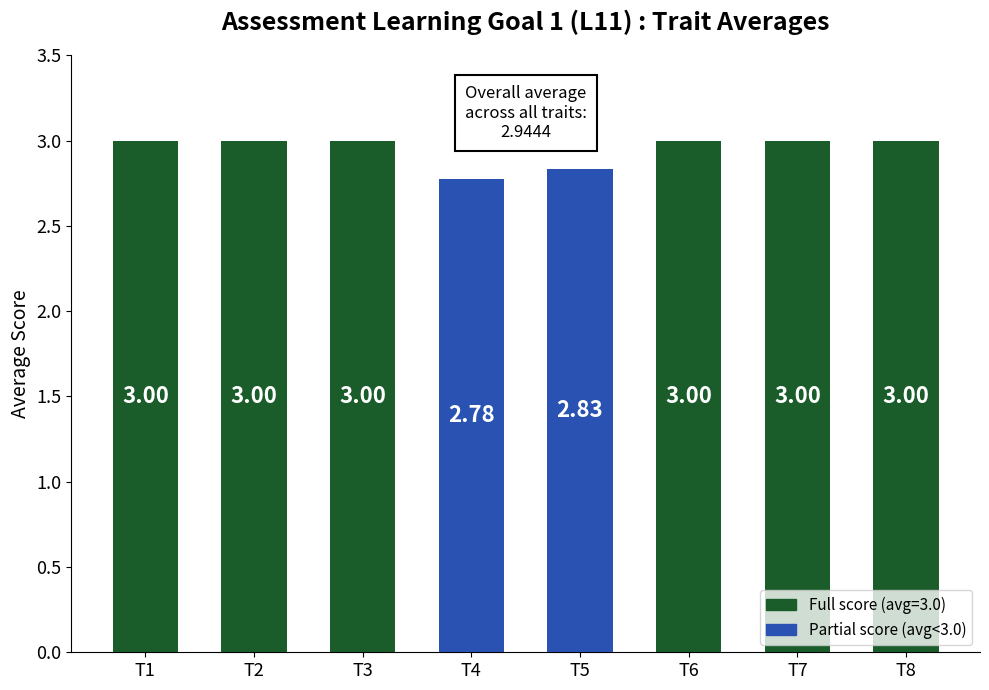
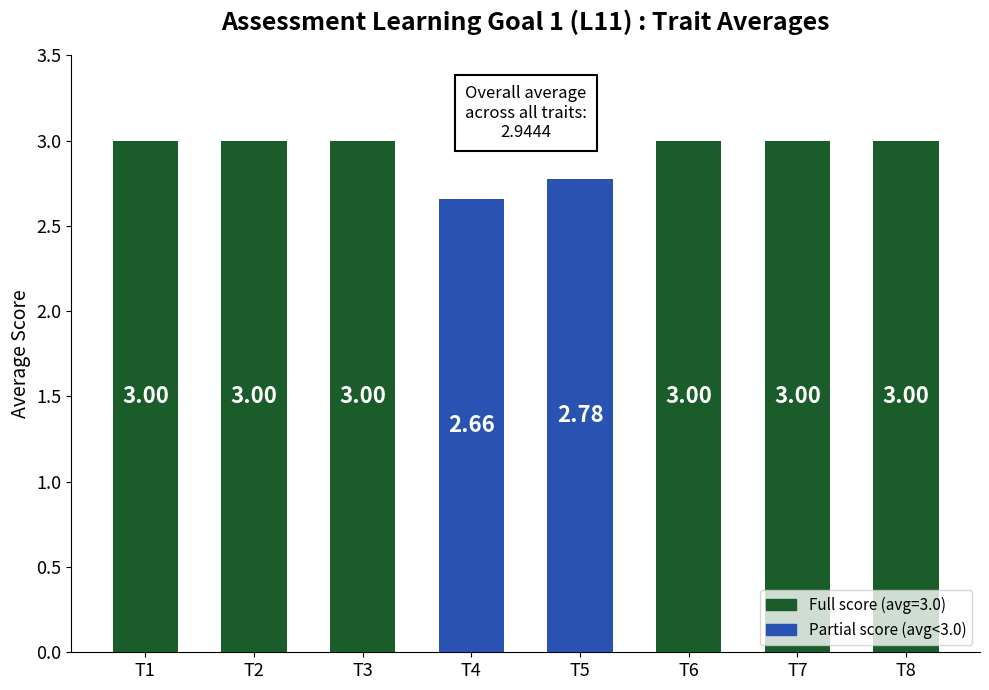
T4: 2.78 -> 2.66
T5: 2.83 -> 2.78
